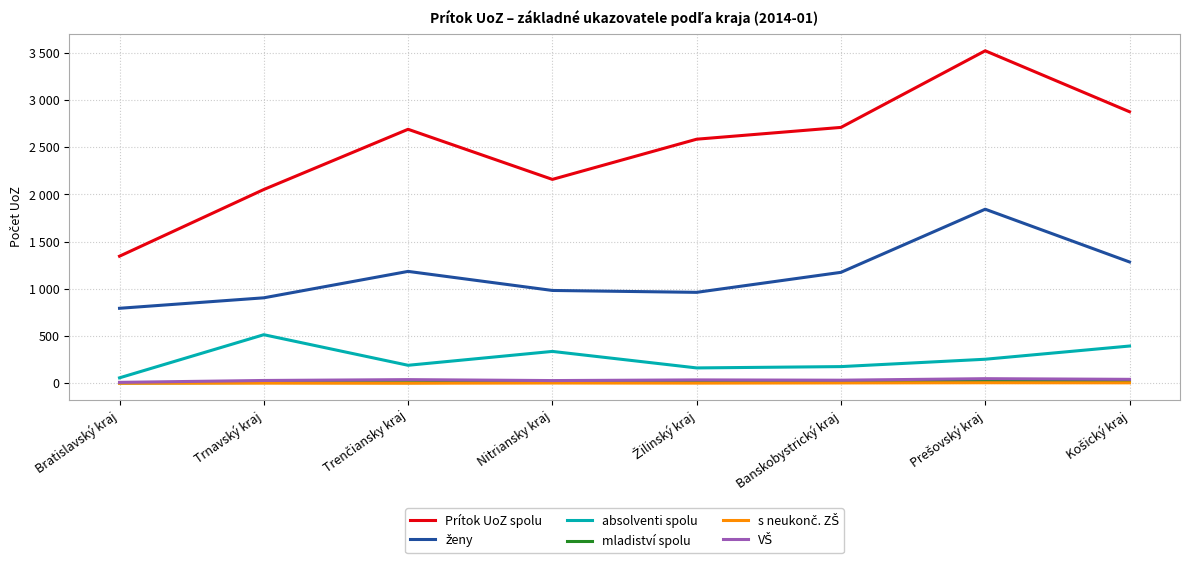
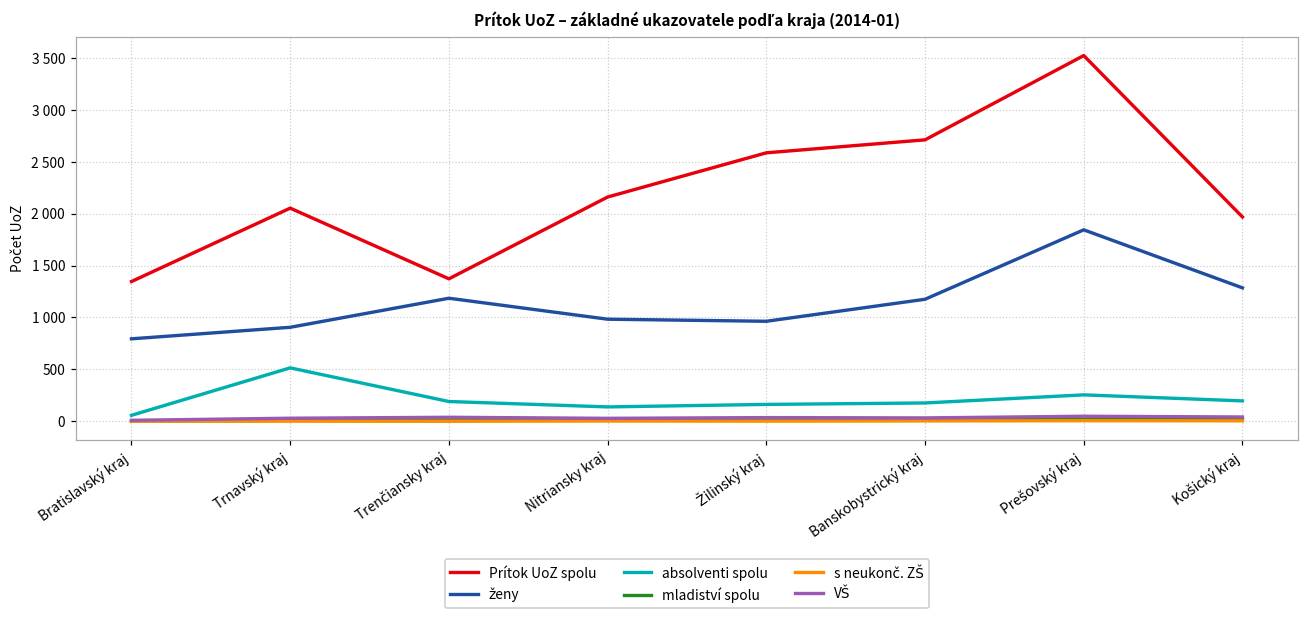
Prítok UoZ spolu, Trenčiansky kraj: 2700 -> 1400
absolventi spolu, Nitriansky kraj: 300 -> 100
Prítok UoZ spolu, Košický kraj: 2900 -> 2000
absolventi spolu, Košický kraj: 400 -> 200
